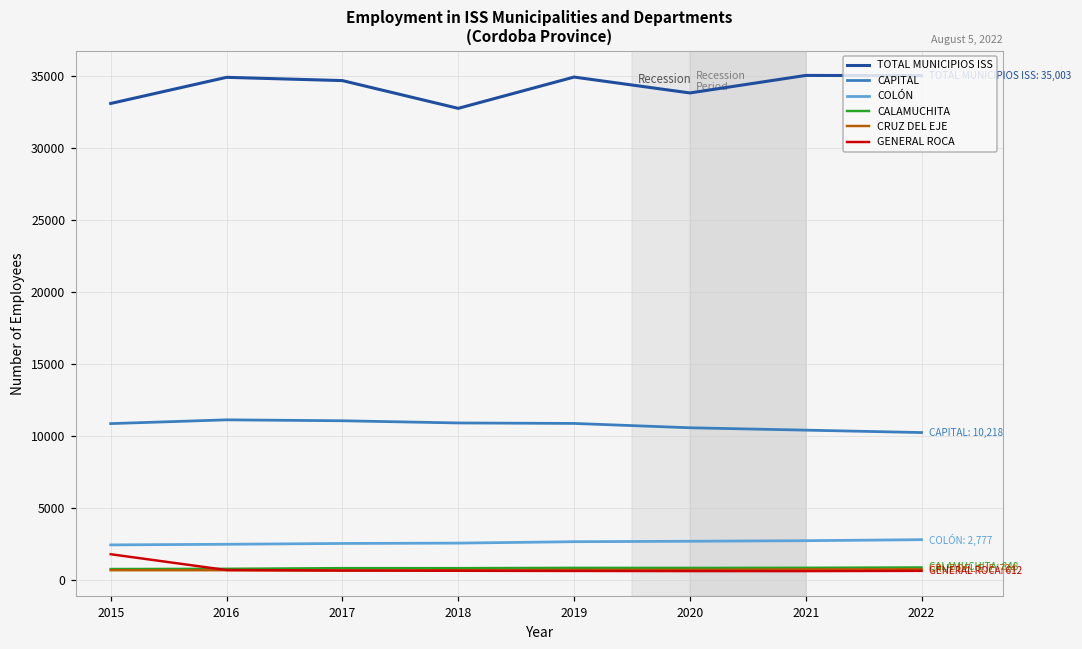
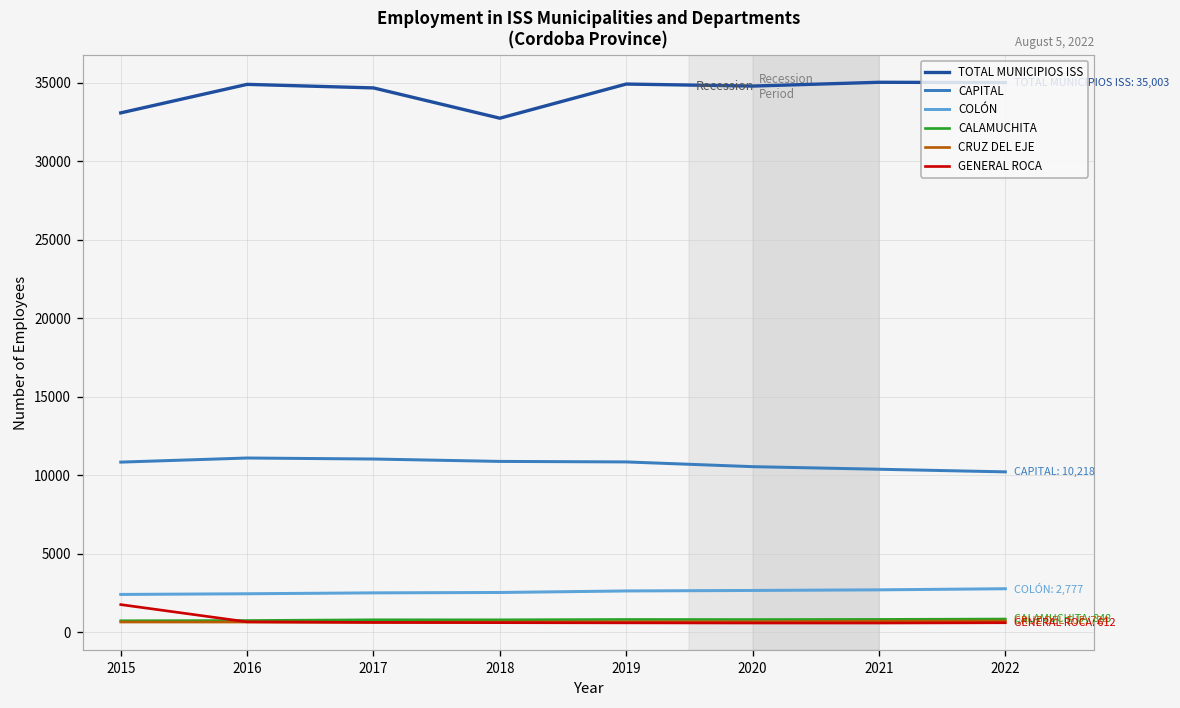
TOTAL MUNICIPIOS ISS, 2020: 33800 -> 34800
